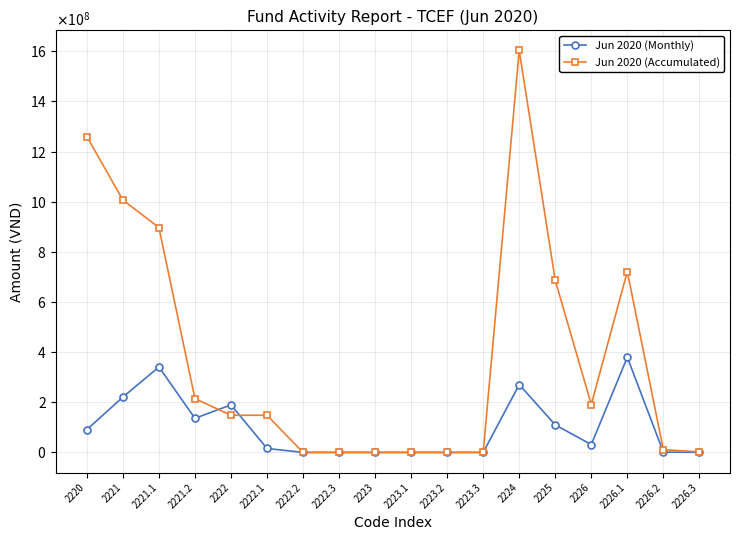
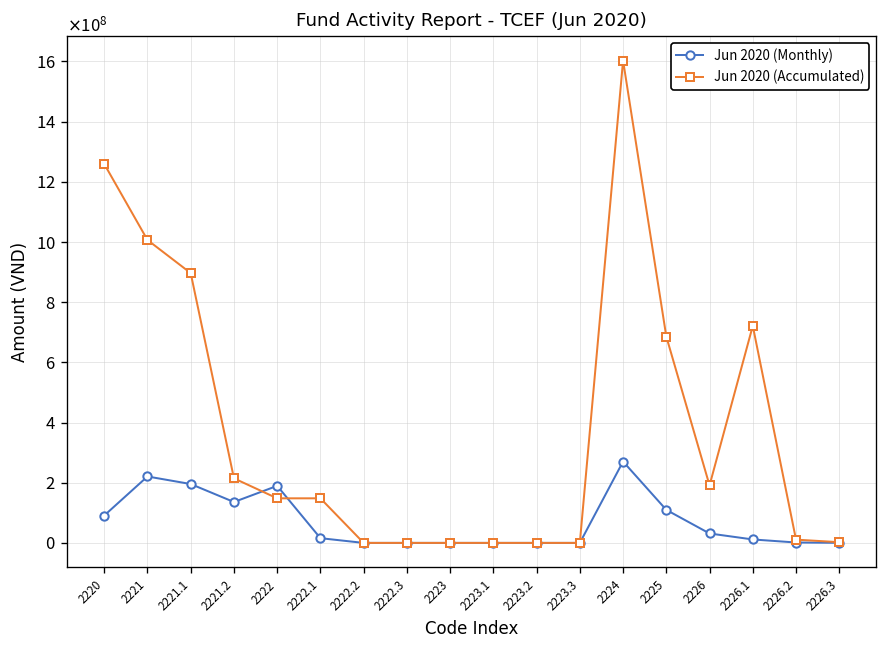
Jun 2020 (Monthly), 2221.1: 340000000 -> 200000000
Jun 2020 (Monthly), 2226.1: 380000000 -> 10000000
